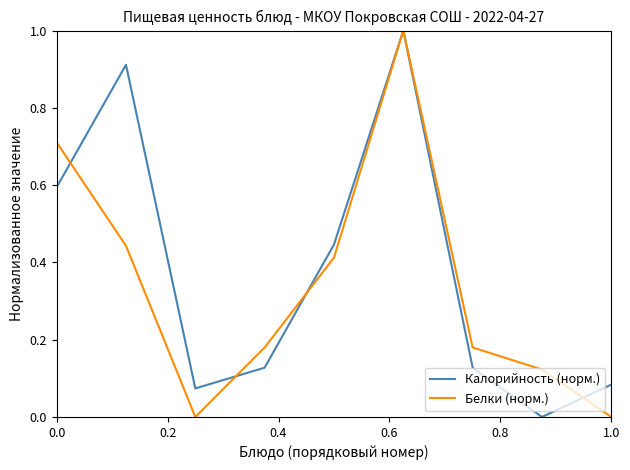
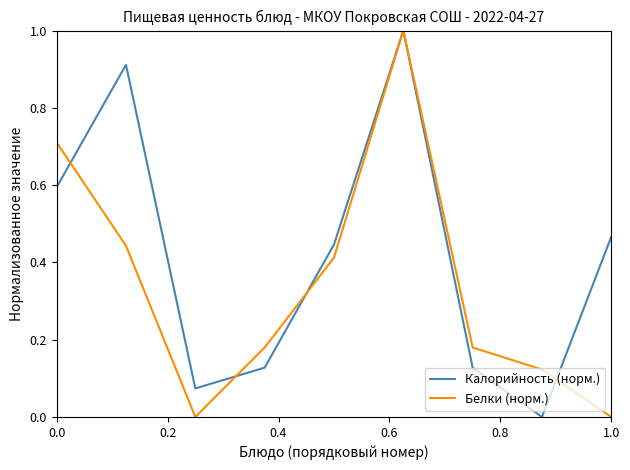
Калорийность (норм.), 1.0: 0.08 -> 0.47
